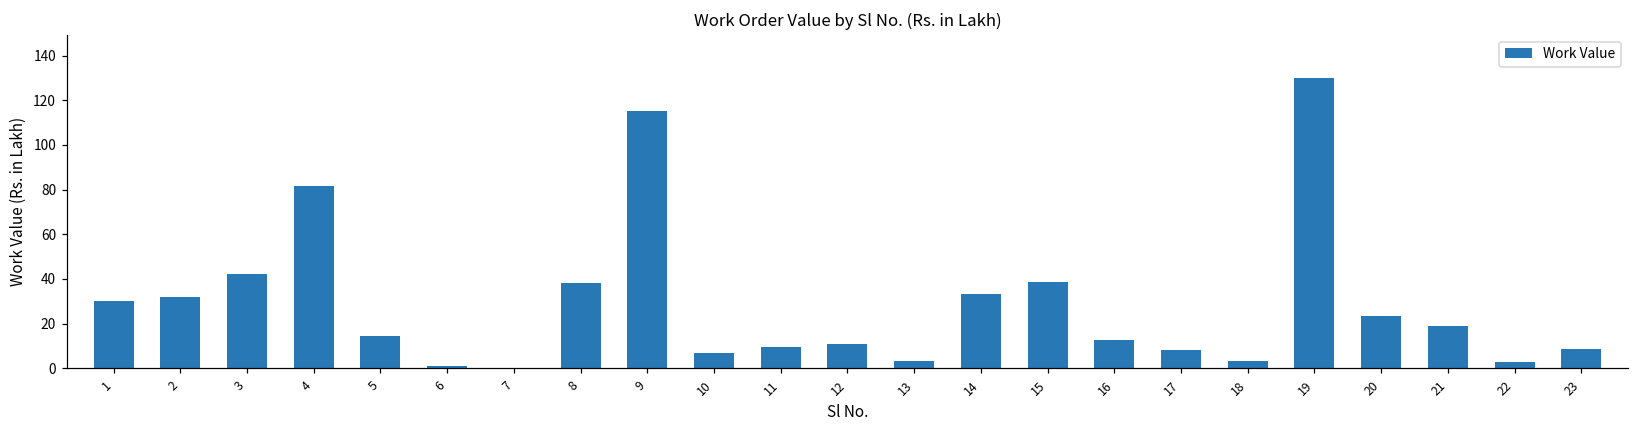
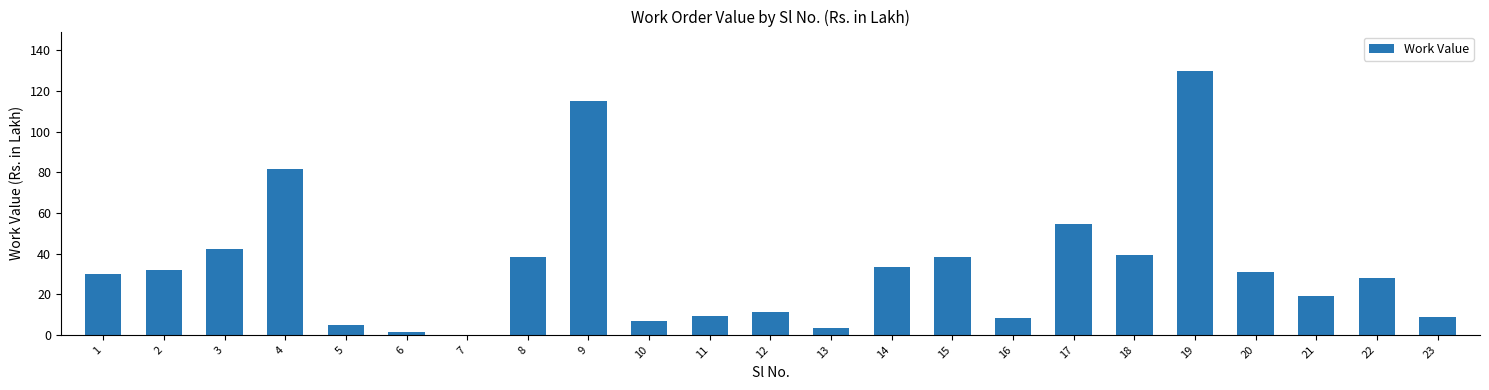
5: 14 -> 5
16: 13 -> 8
17: 8 -> 55
18: 3 -> 39
20: 23 -> 31
22: 3 -> 28
